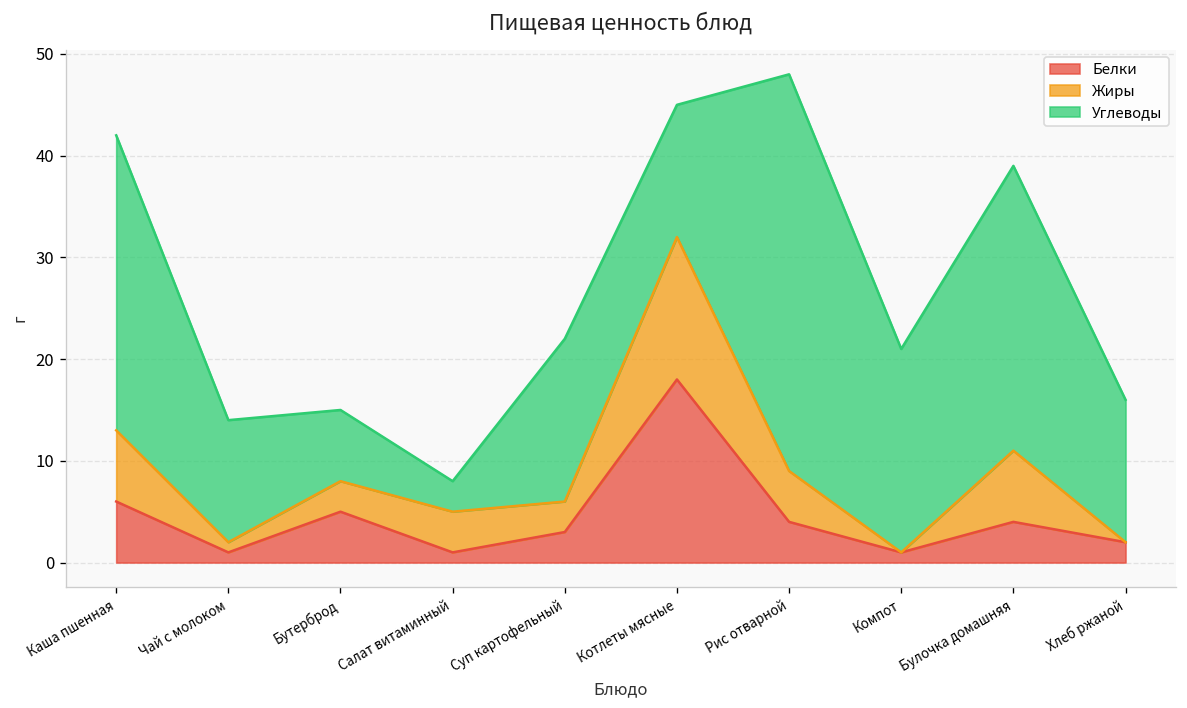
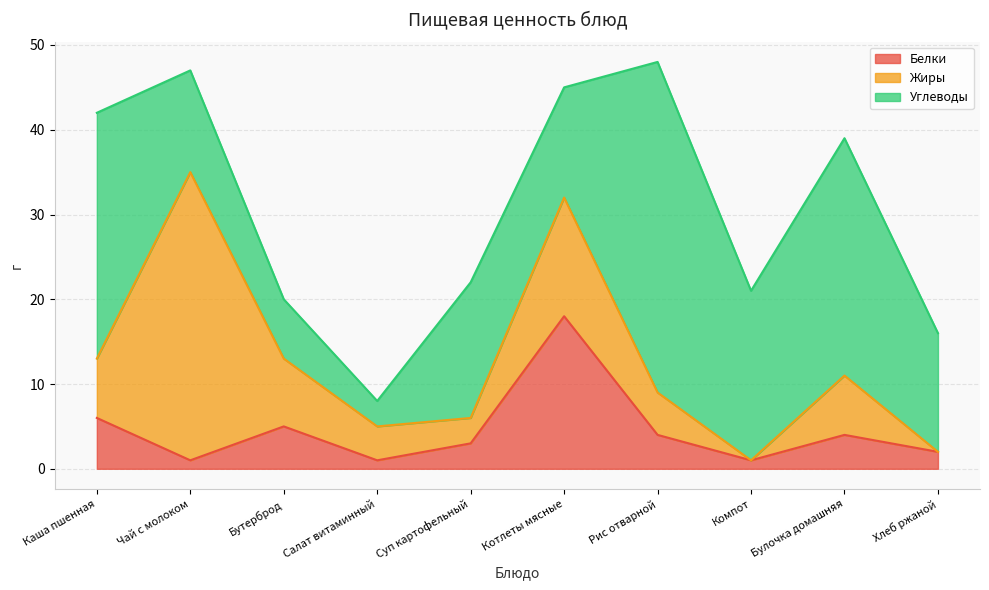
Жиры, Чай с молоком: 1 -> 34
Жиры, Бутерброд: 3 -> 8
